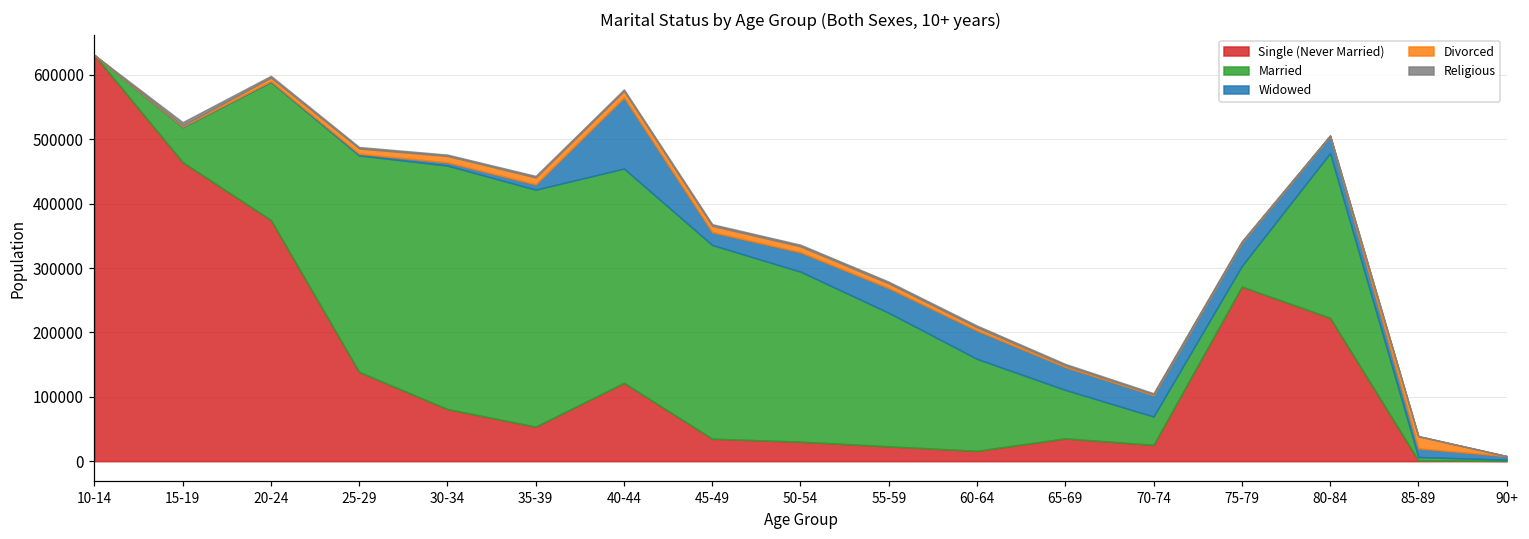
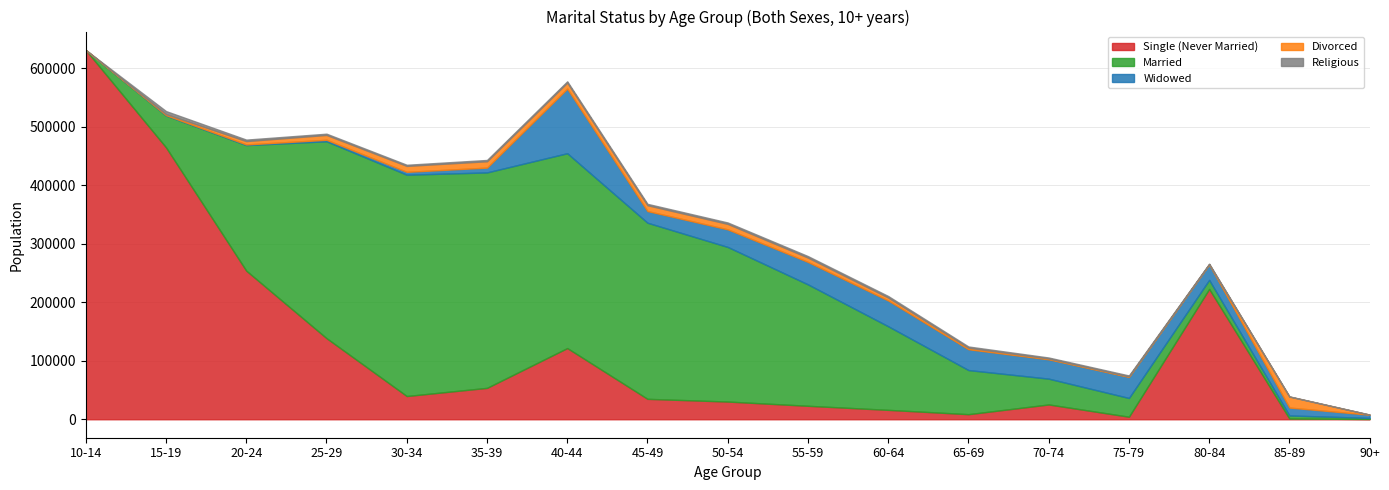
Single (Never Married), 20-24: 370000 -> 250000
Single (Never Married), 30-34: 80000 -> 40000
Single (Never Married), 65-69: 40000 -> 10000
Single (Never Married), 75-79: 270000 -> 0
Married, 80-84: 260000 -> 20000
